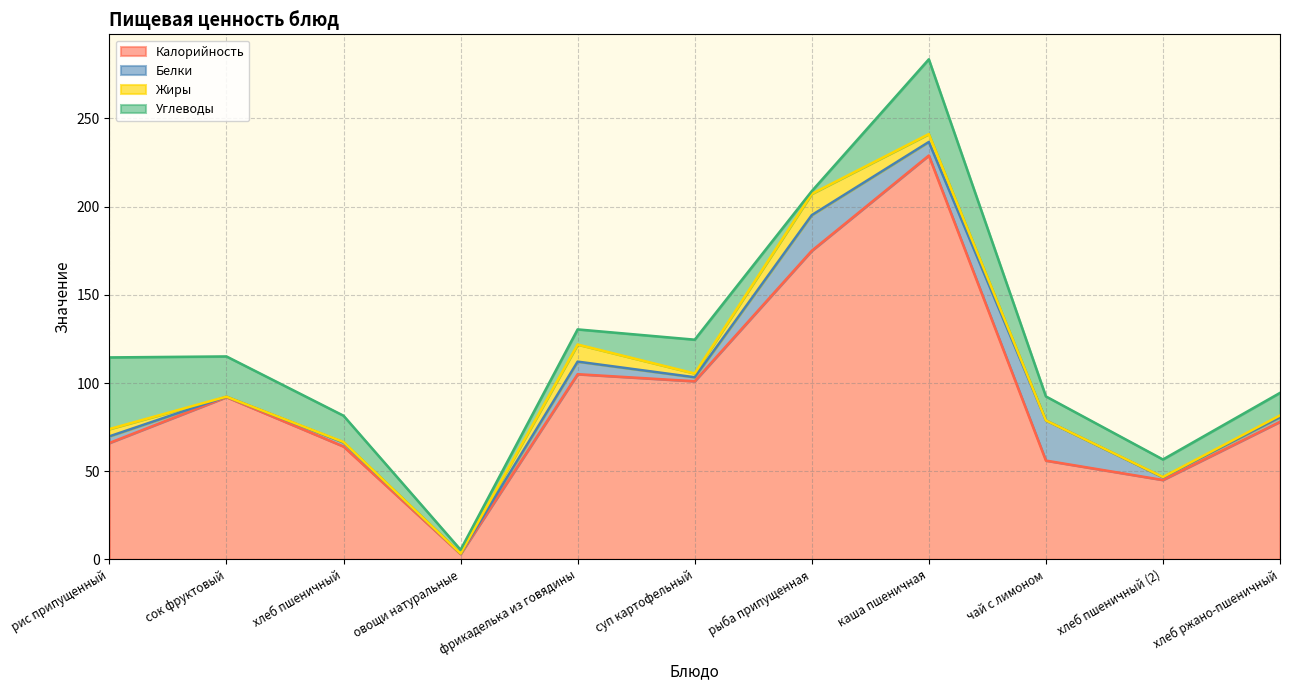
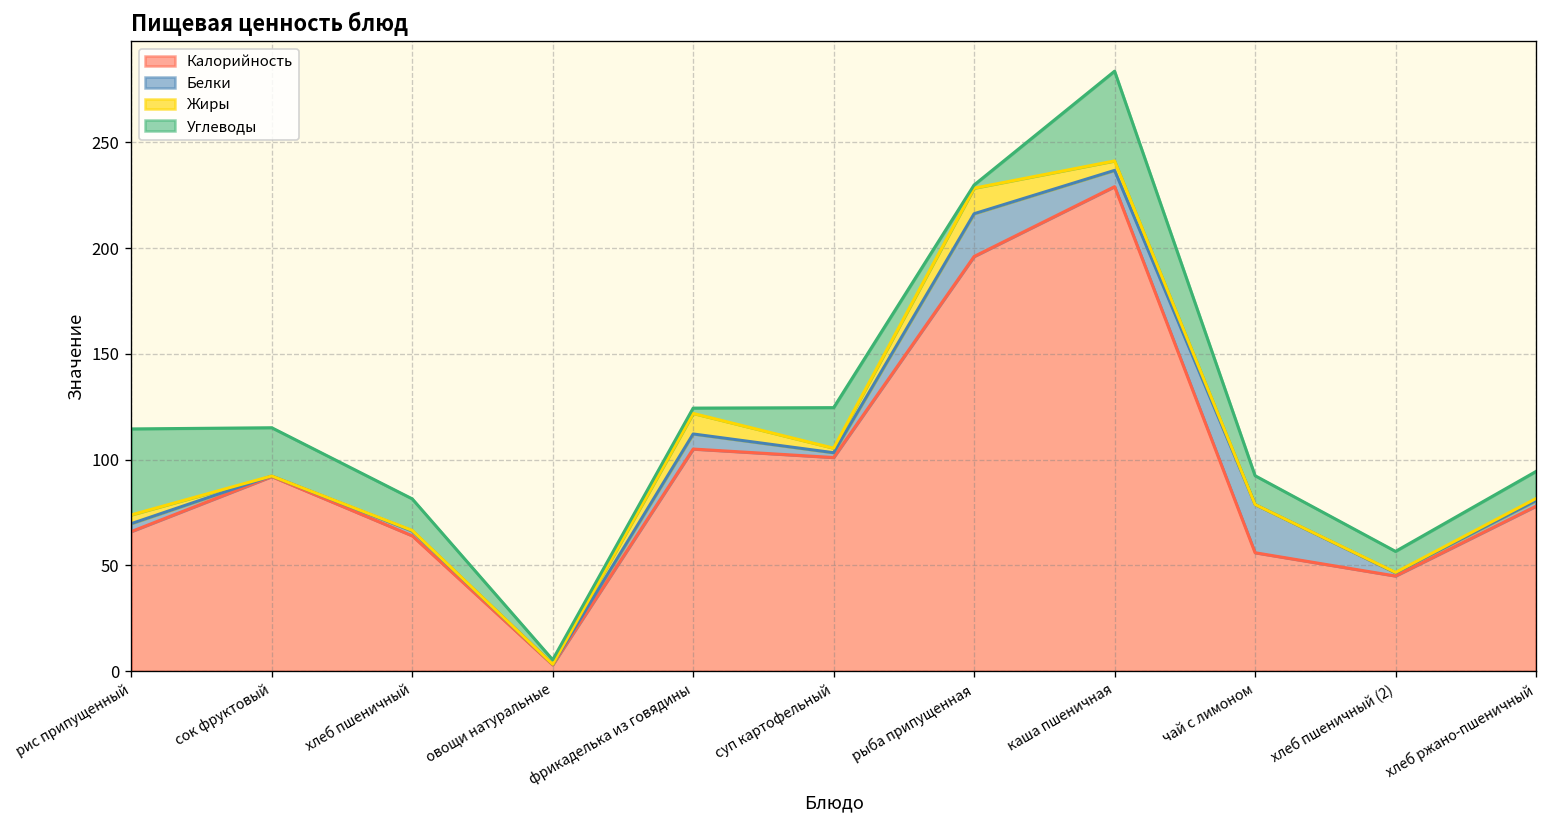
Углеводы, фрикаделька из говядины: 9 -> 3
Калорийность, рыба припущенная: 175 -> 196
